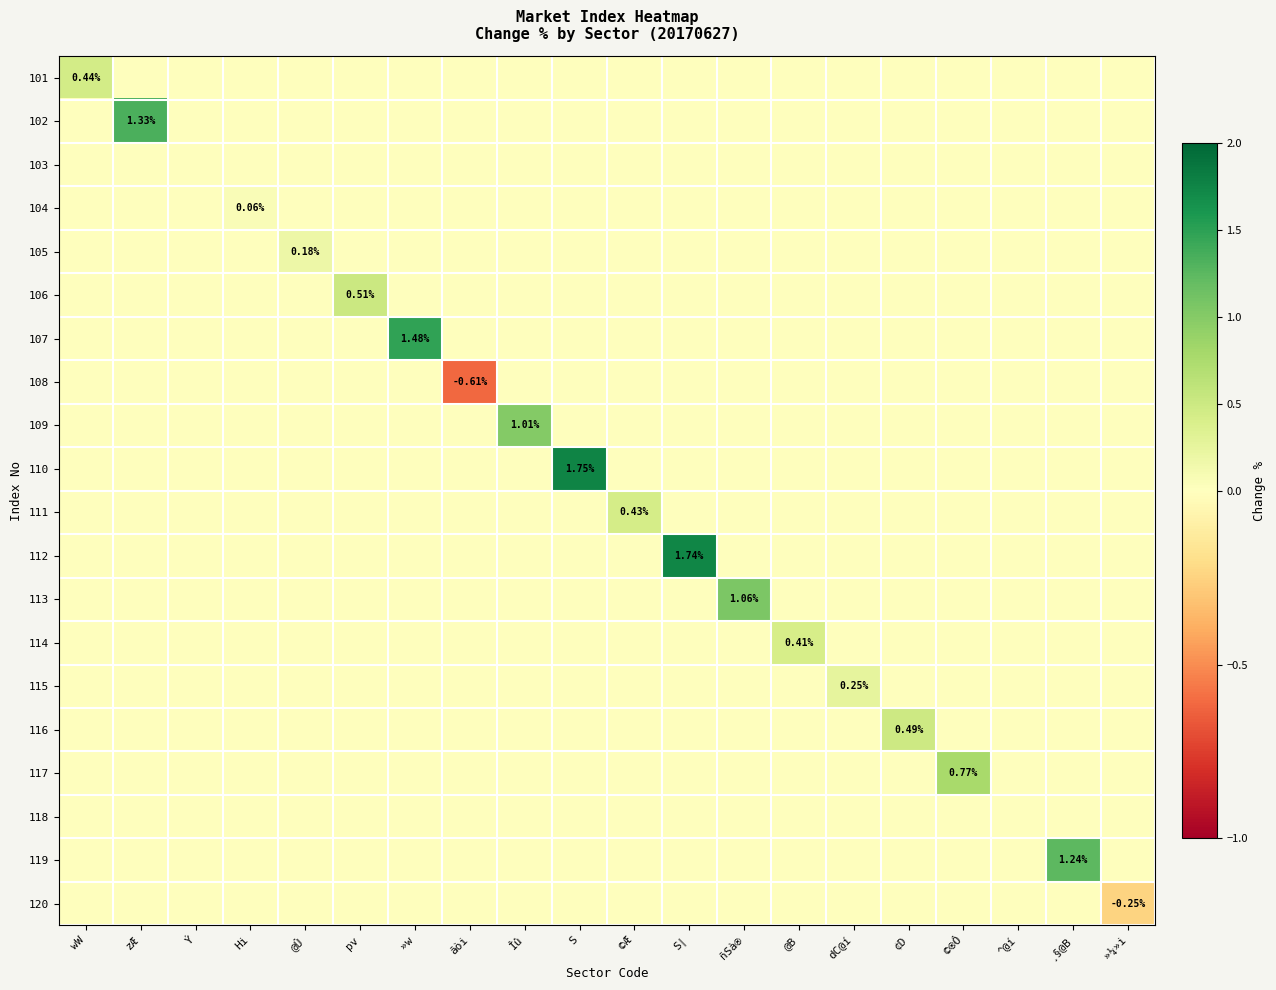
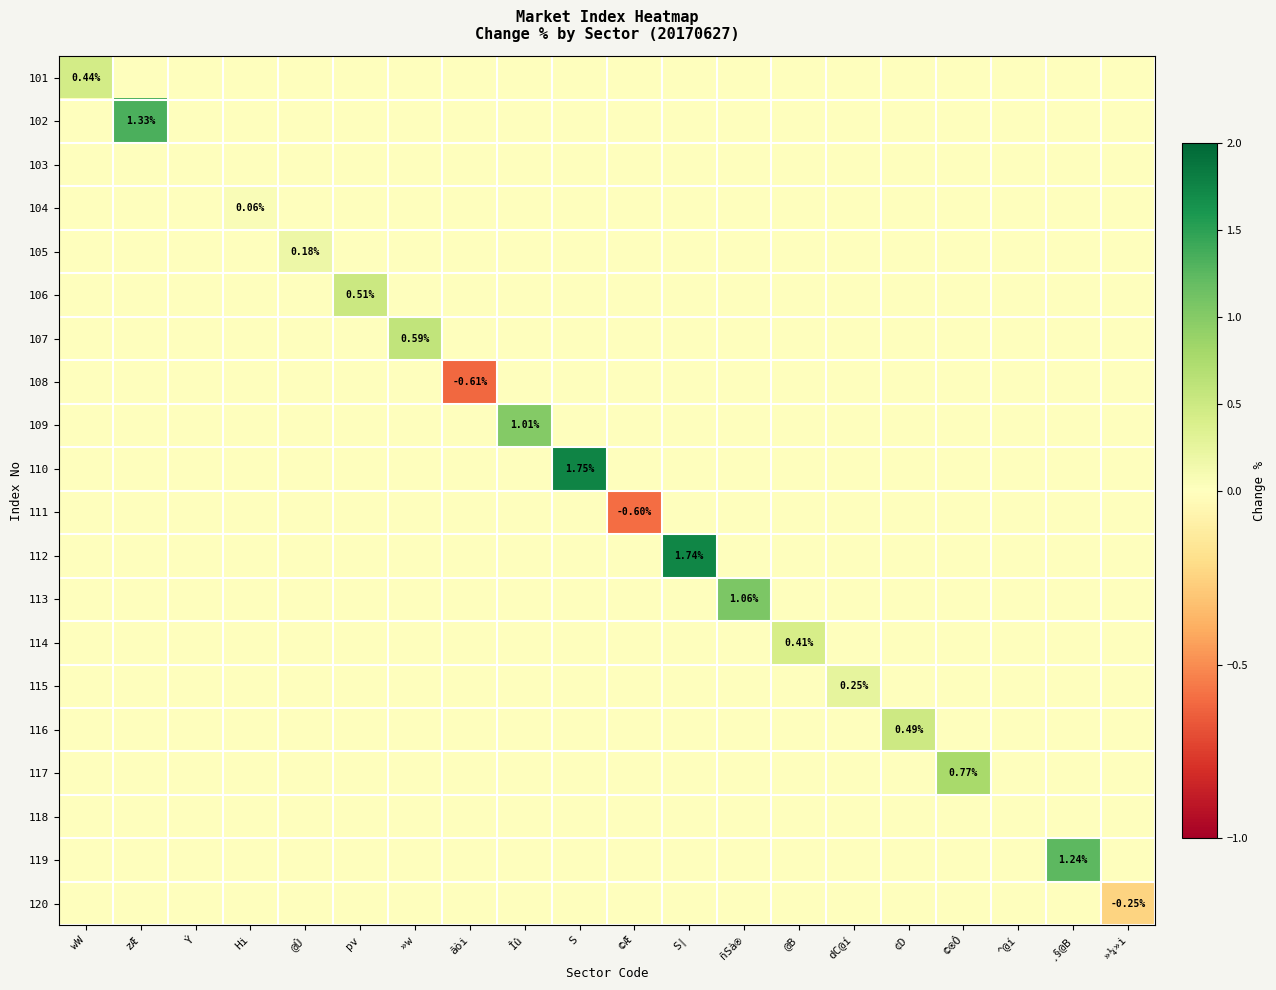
107, »w: 1.48% -> 0.59%
111, ©Æ: 0.43% -> -0.60%
